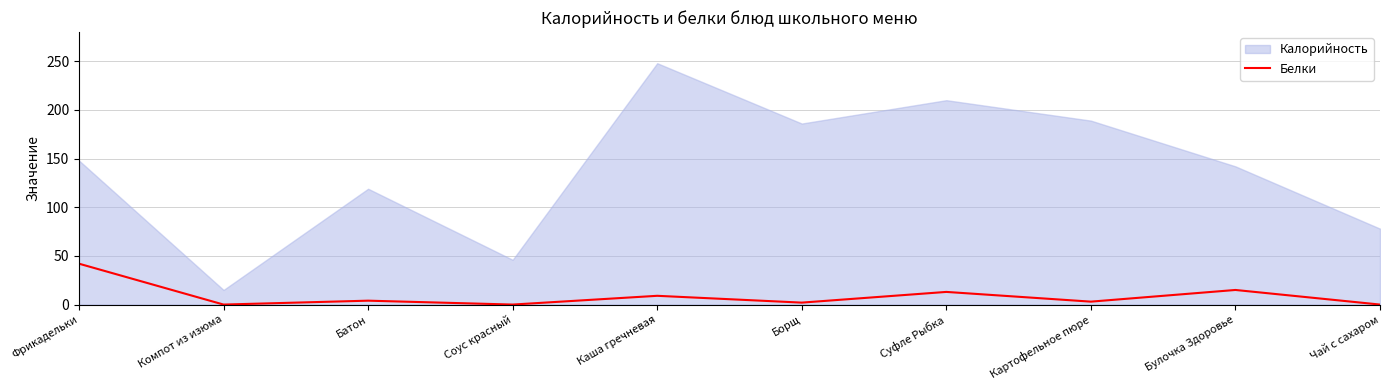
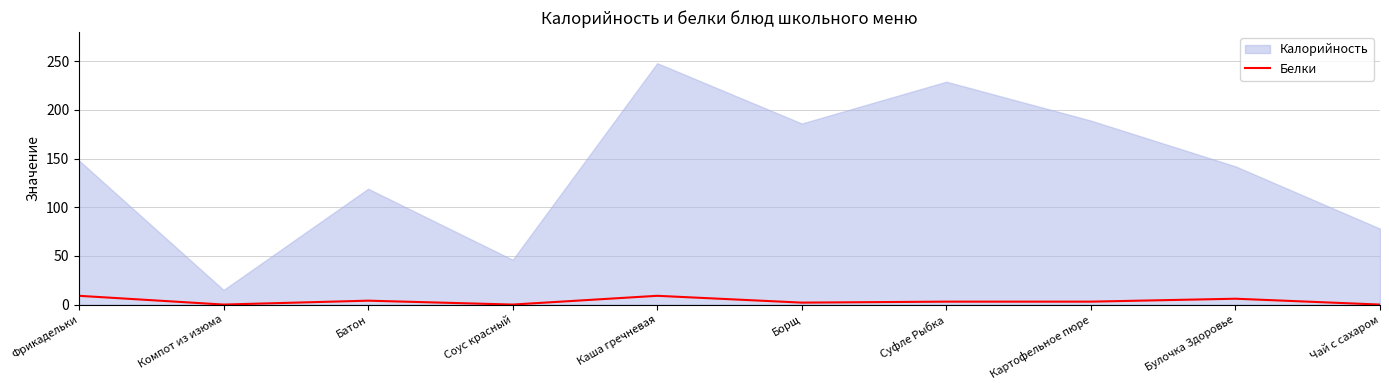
Белки, Фрикадельки: 40 -> 10
Белки, Суфле Рыбка: 10 -> 0
Калорийность, Суфле Рыбка: 210 -> 230
Белки, Булочка Здоровье: 20 -> 10
